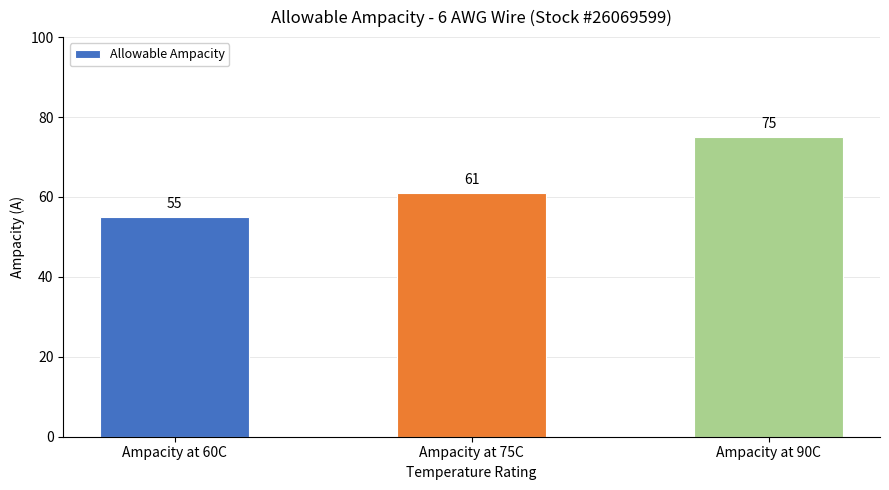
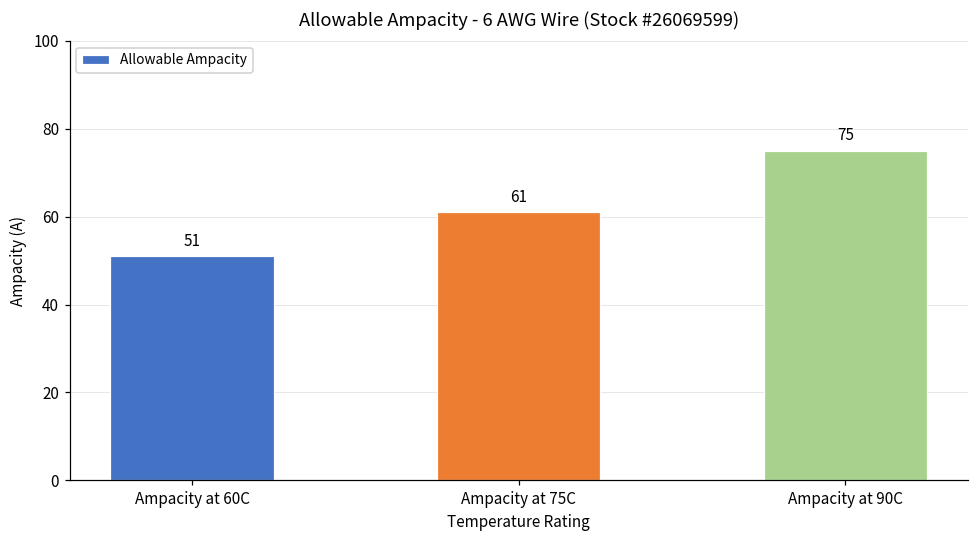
Ampacity at 60C: 55 -> 51
